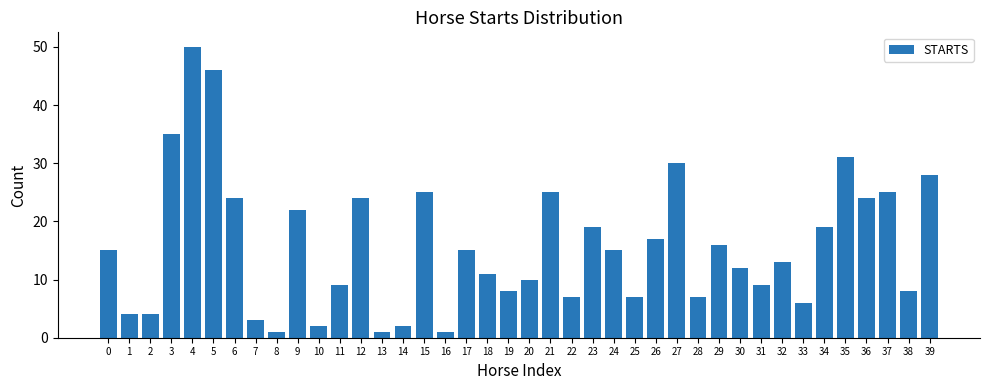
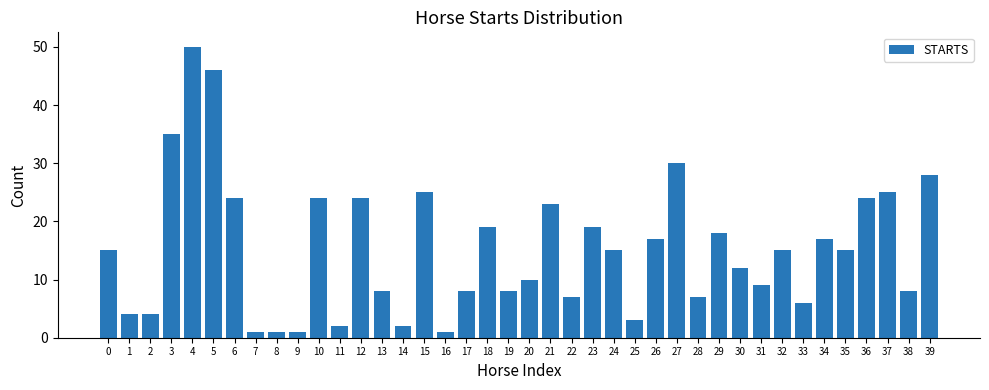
7: 3 -> 1
9: 22 -> 1
10: 2 -> 24
11: 9 -> 2
13: 1 -> 8
17: 15 -> 8
18: 11 -> 19
21: 25 -> 23
25: 7 -> 3
29: 16 -> 18
32: 13 -> 15
34: 19 -> 17
35: 31 -> 15
